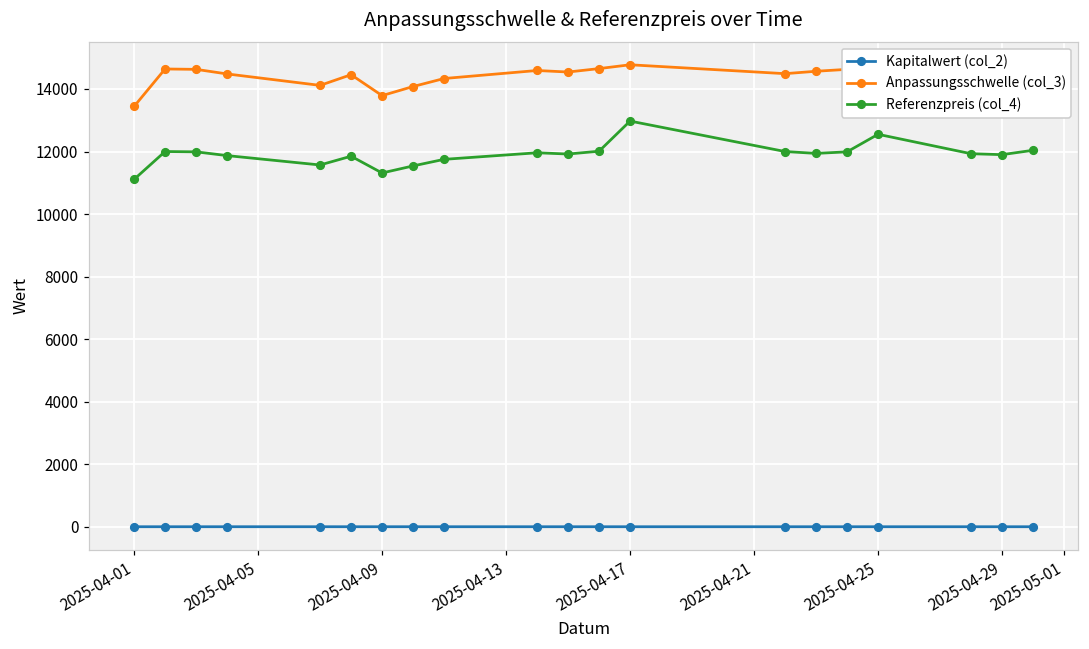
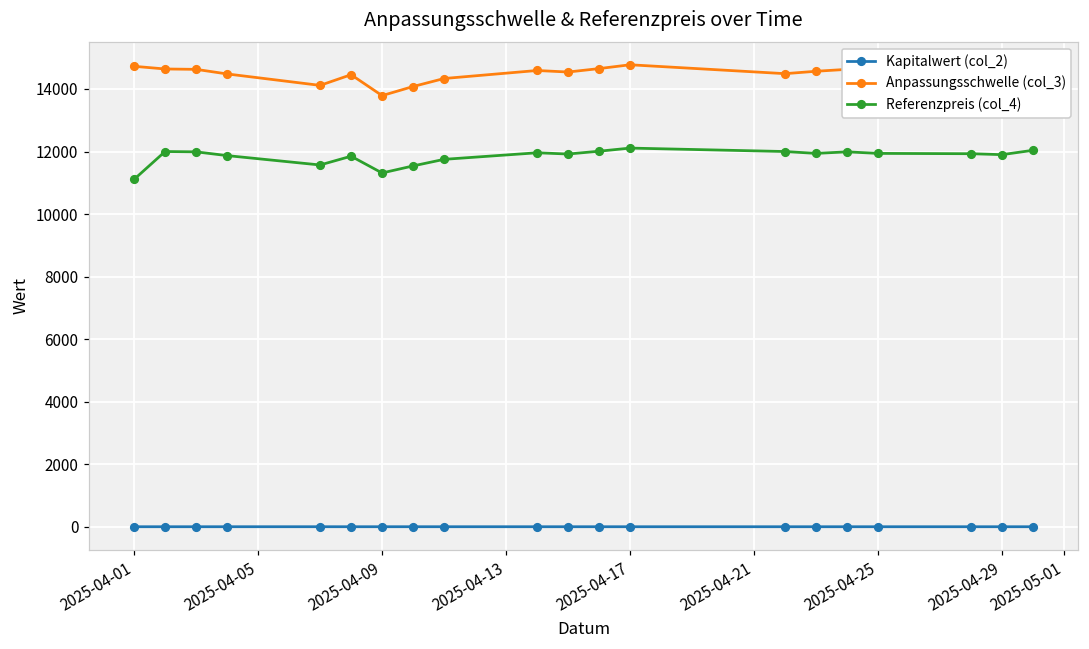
Anpassungsschwelle (col_3), 2025-04-01: 13400 -> 14700
Referenzpreis (col_4), 2025-04-17: 13000 -> 12100
Referenzpreis (col_4), 2025-04-25: 12600 -> 11900
